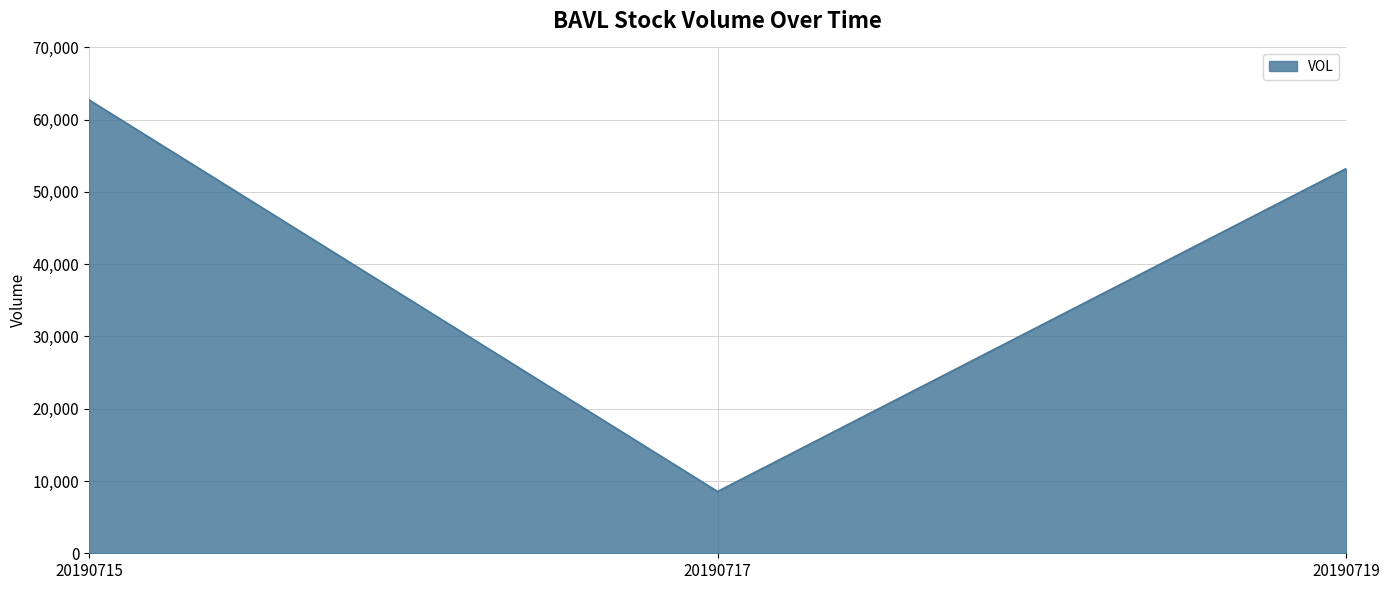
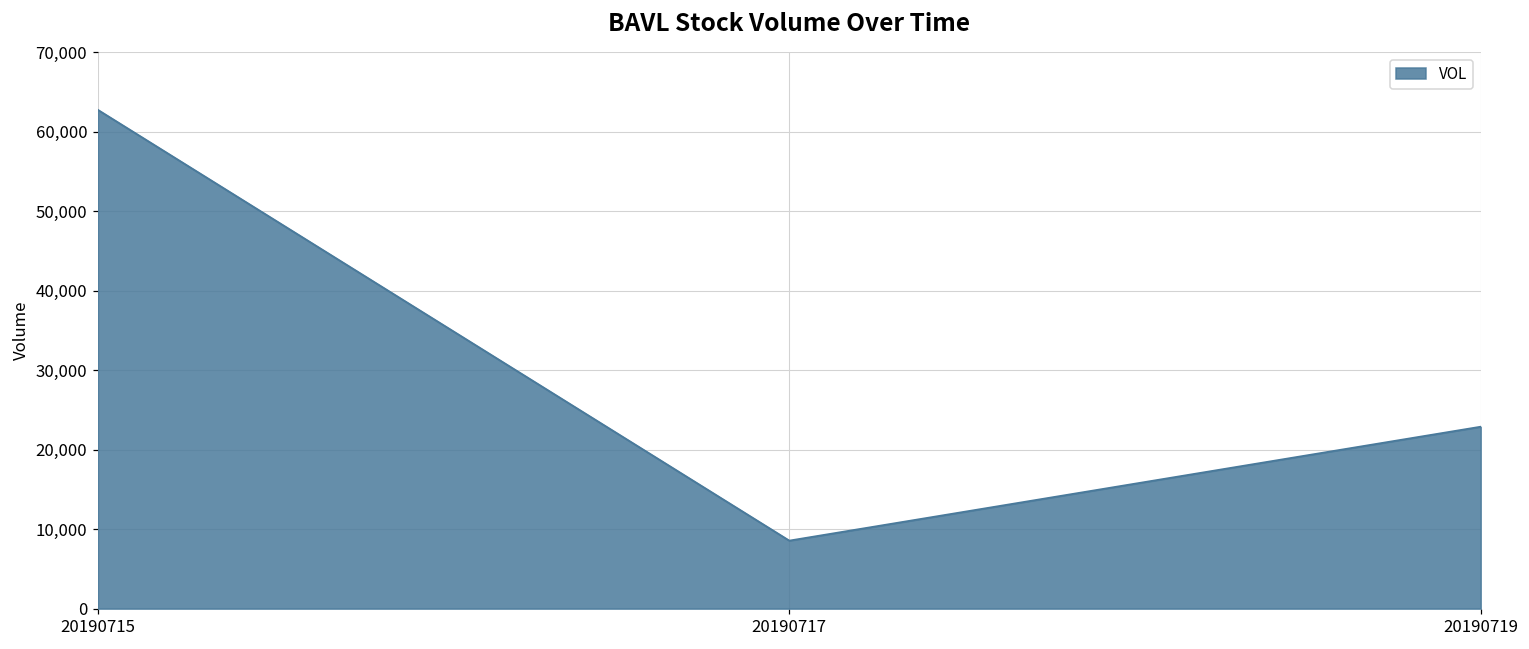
20190719: 53,000 -> 23,000
